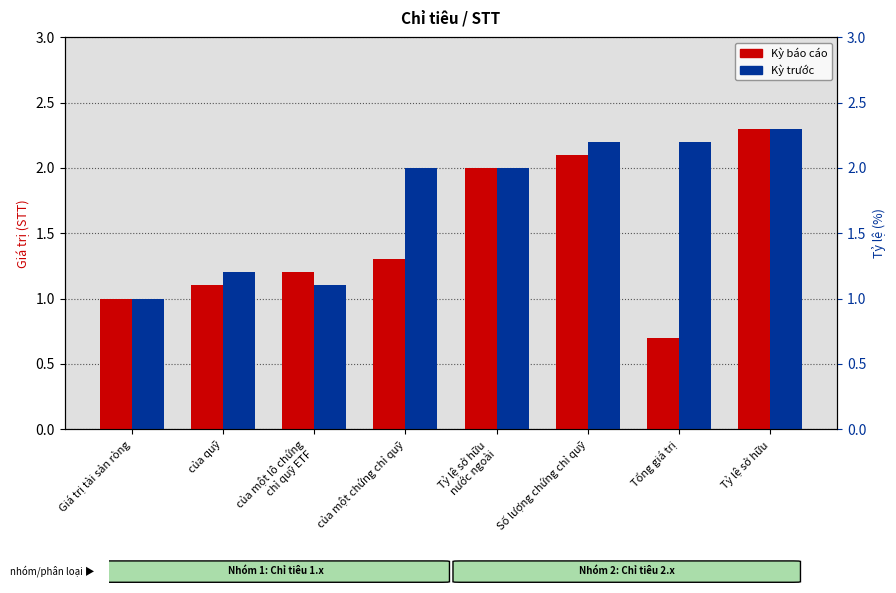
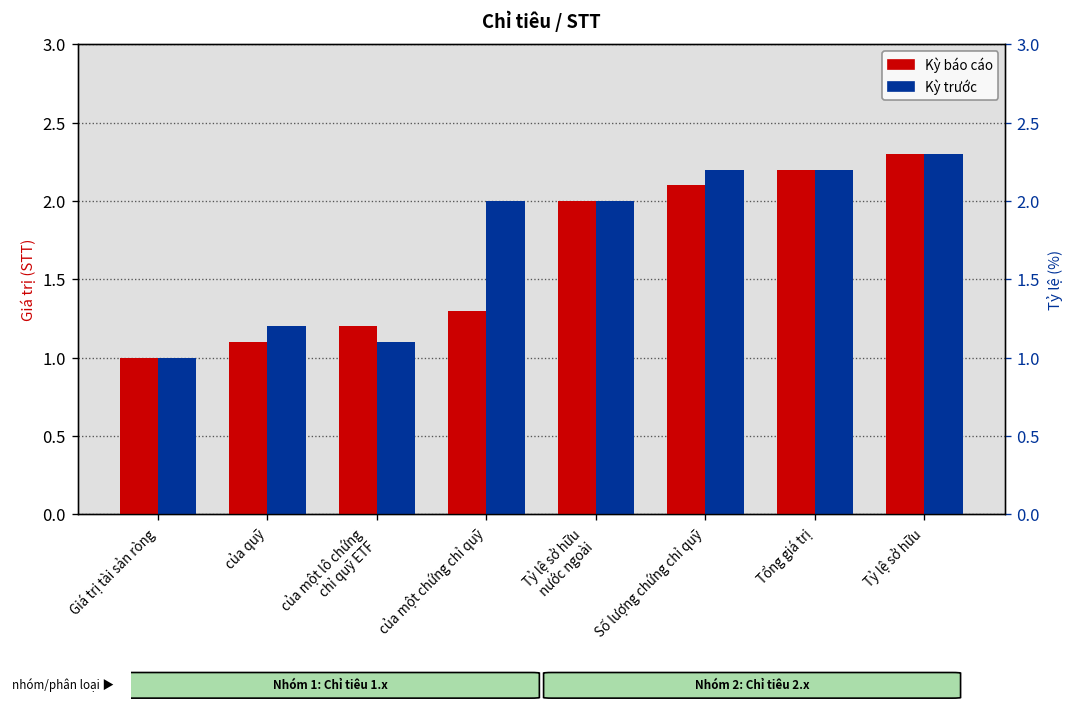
Kỳ báo cáo, Tổng giá trị: 0.7 -> 2.2
